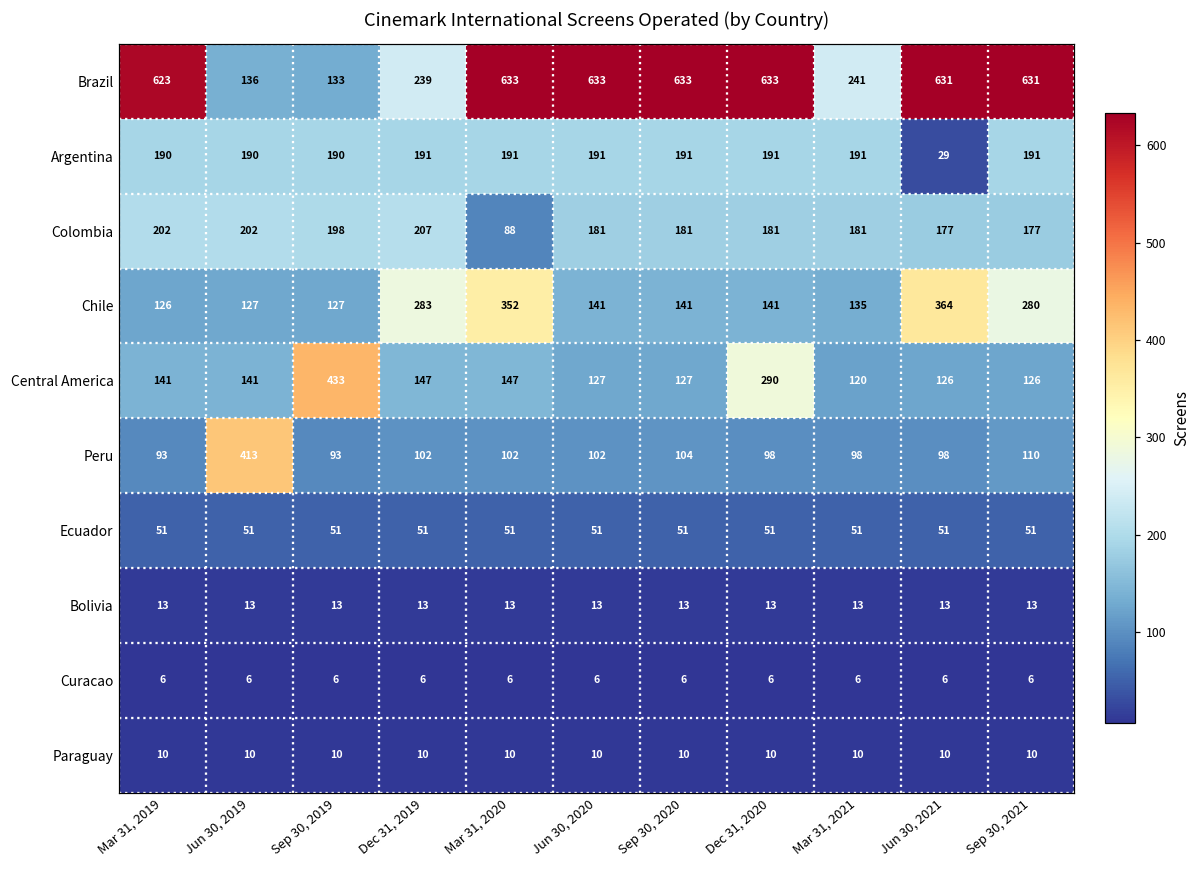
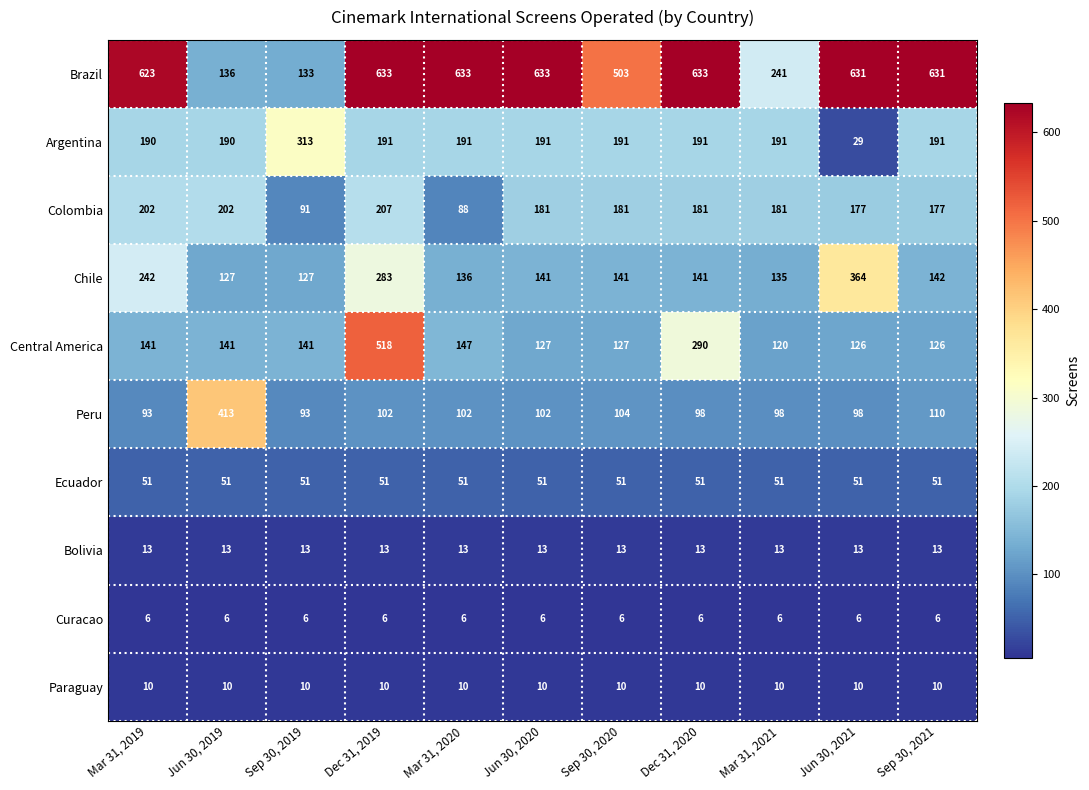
Brazil, Dec 31, 2019: 239 -> 633
Brazil, Sep 30, 2020: 633 -> 503
Argentina, Sep 30, 2019: 190 -> 313
Colombia, Sep 30, 2019: 198 -> 91
Chile, Mar 31, 2019: 126 -> 242
Chile, Mar 31, 2020: 352 -> 136
Chile, Sep 30, 2021: 280 -> 142
Central America, Sep 30, 2019: 433 -> 141
Central America, Dec 31, 2019: 147 -> 518
